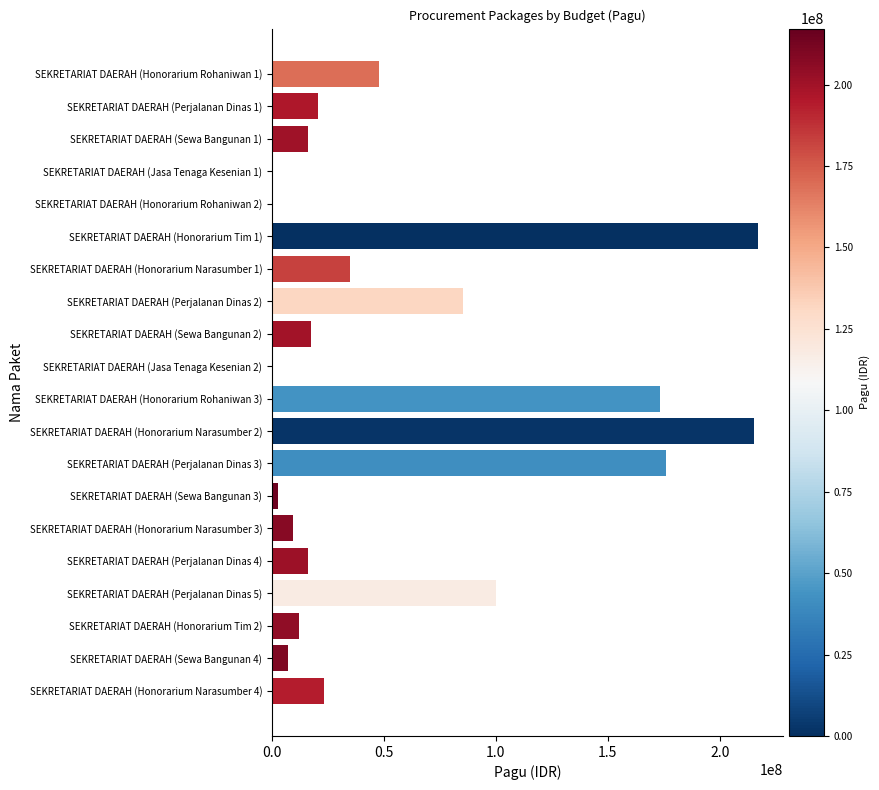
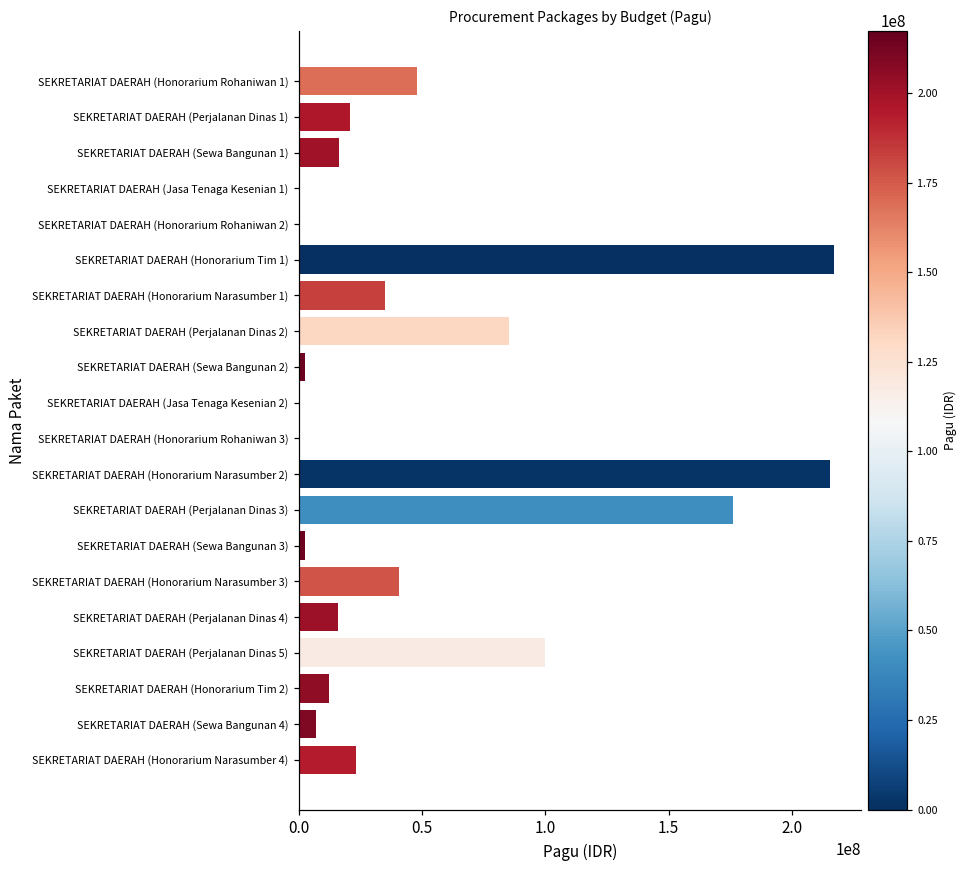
SEKRETARIAT DAERAH (Sewa Bangunan 2): 17000000 -> 3000000
SEKRETARIAT DAERAH (Honorarium Rohaniwan 3): 173000000 -> 0
SEKRETARIAT DAERAH (Honorarium Narasumber 3): 10000000 -> 41000000
